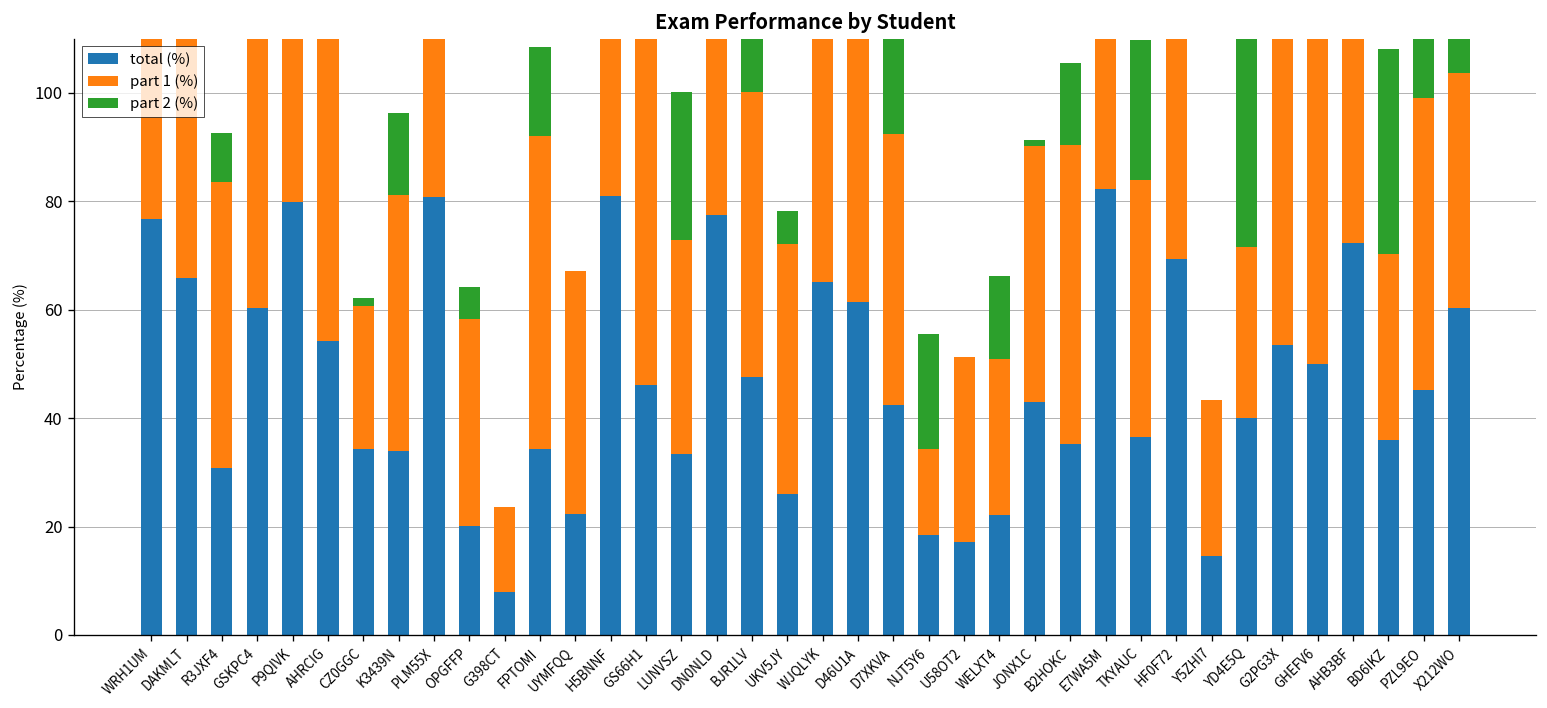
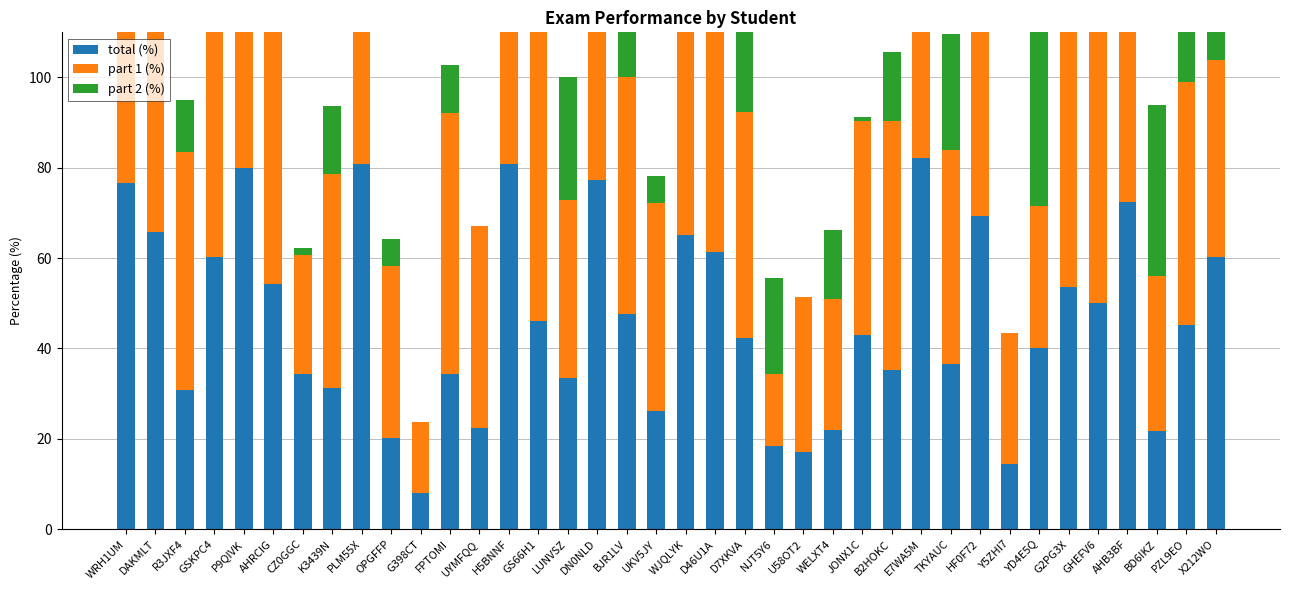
part 2 (%), R3JXF4: 9 -> 12
total (%), K3439N: 34 -> 31
part 2 (%), FPTOMI: 16 -> 11
total (%), BD6IKZ: 36 -> 22
